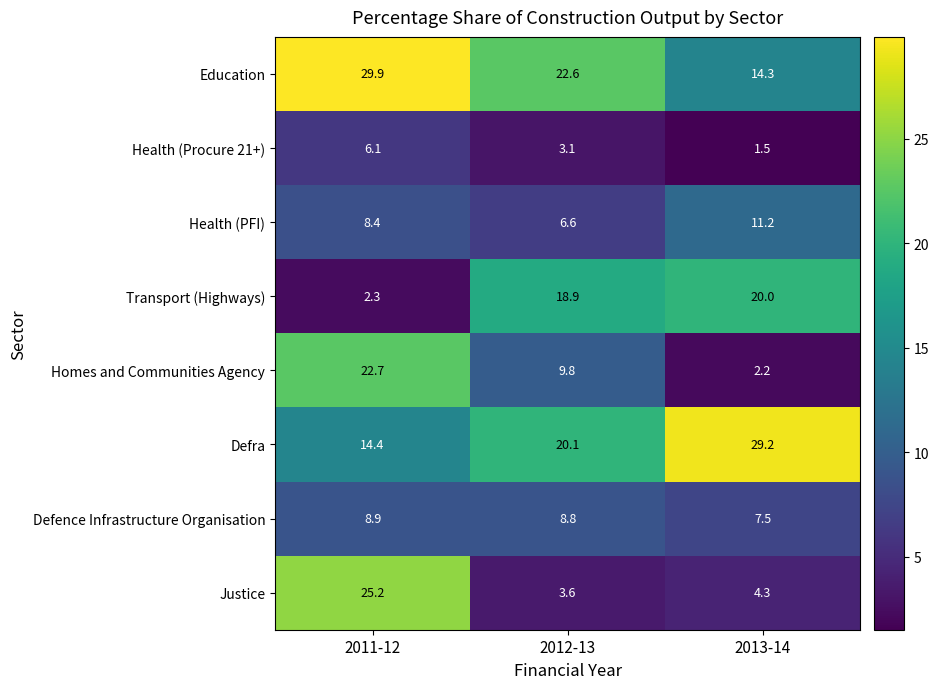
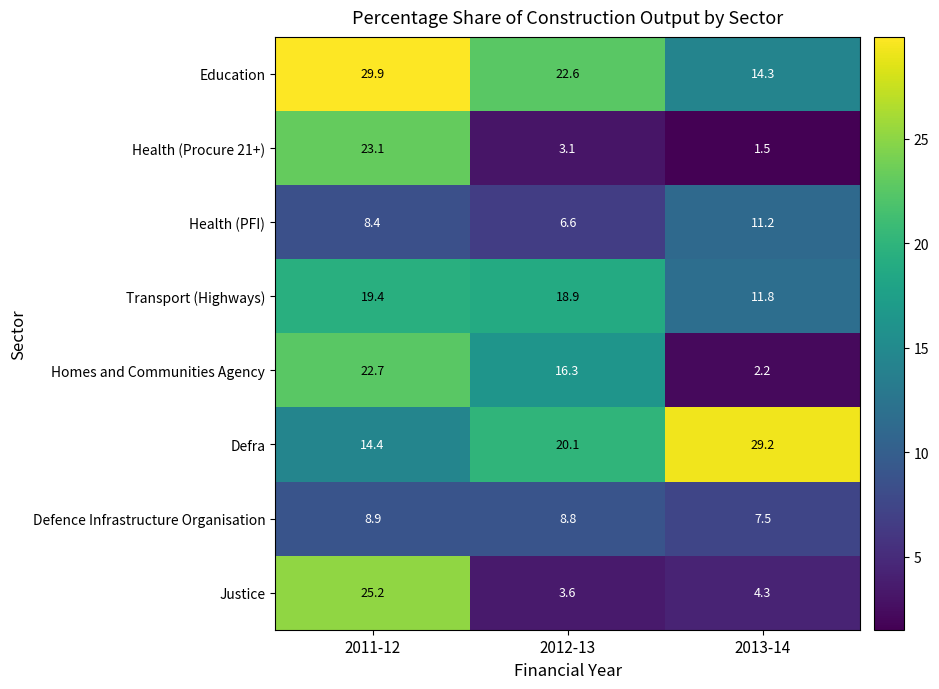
Health (Procure 21+), 2011-12: 6.1 -> 23.1
Transport (Highways), 2011-12: 2.3 -> 19.4
Transport (Highways), 2013-14: 20.0 -> 11.8
Homes and Communities Agency, 2012-13: 9.8 -> 16.3
